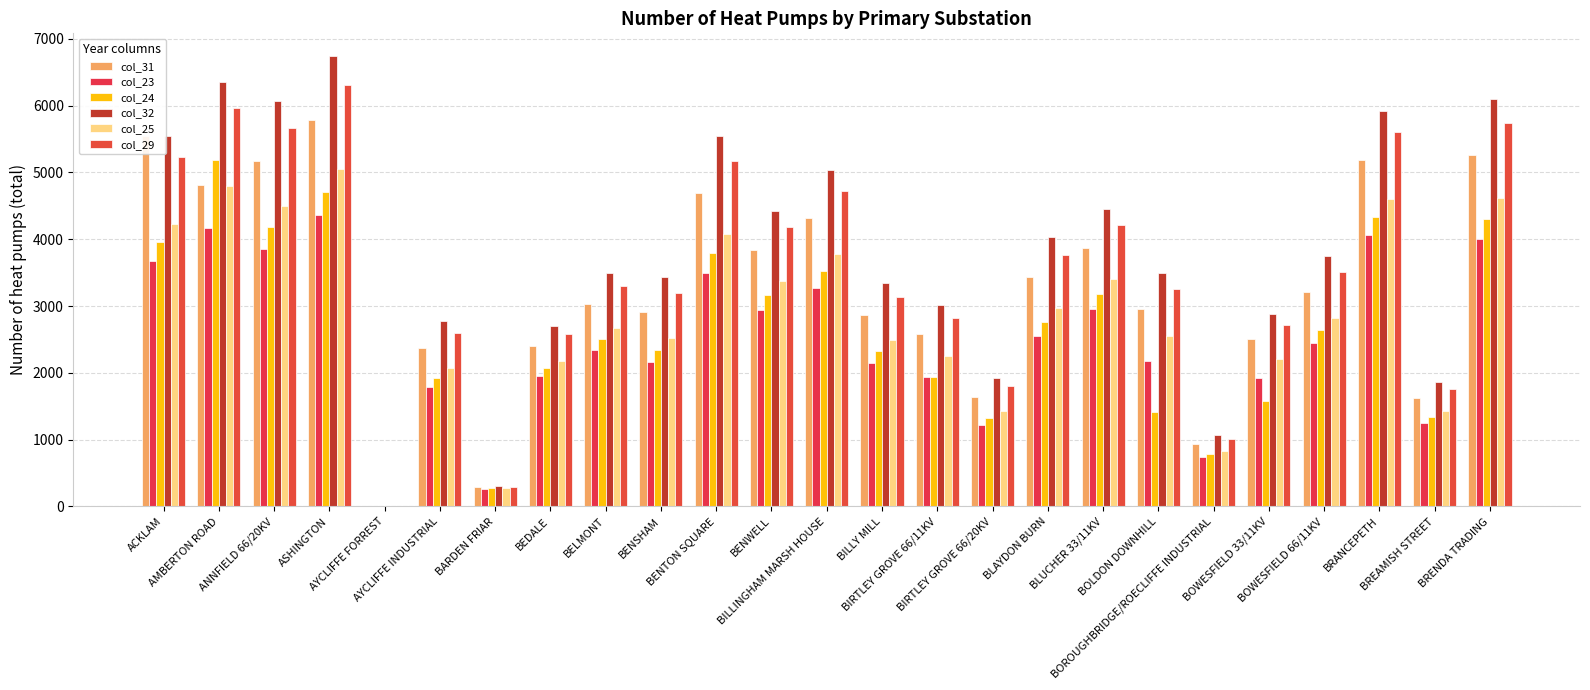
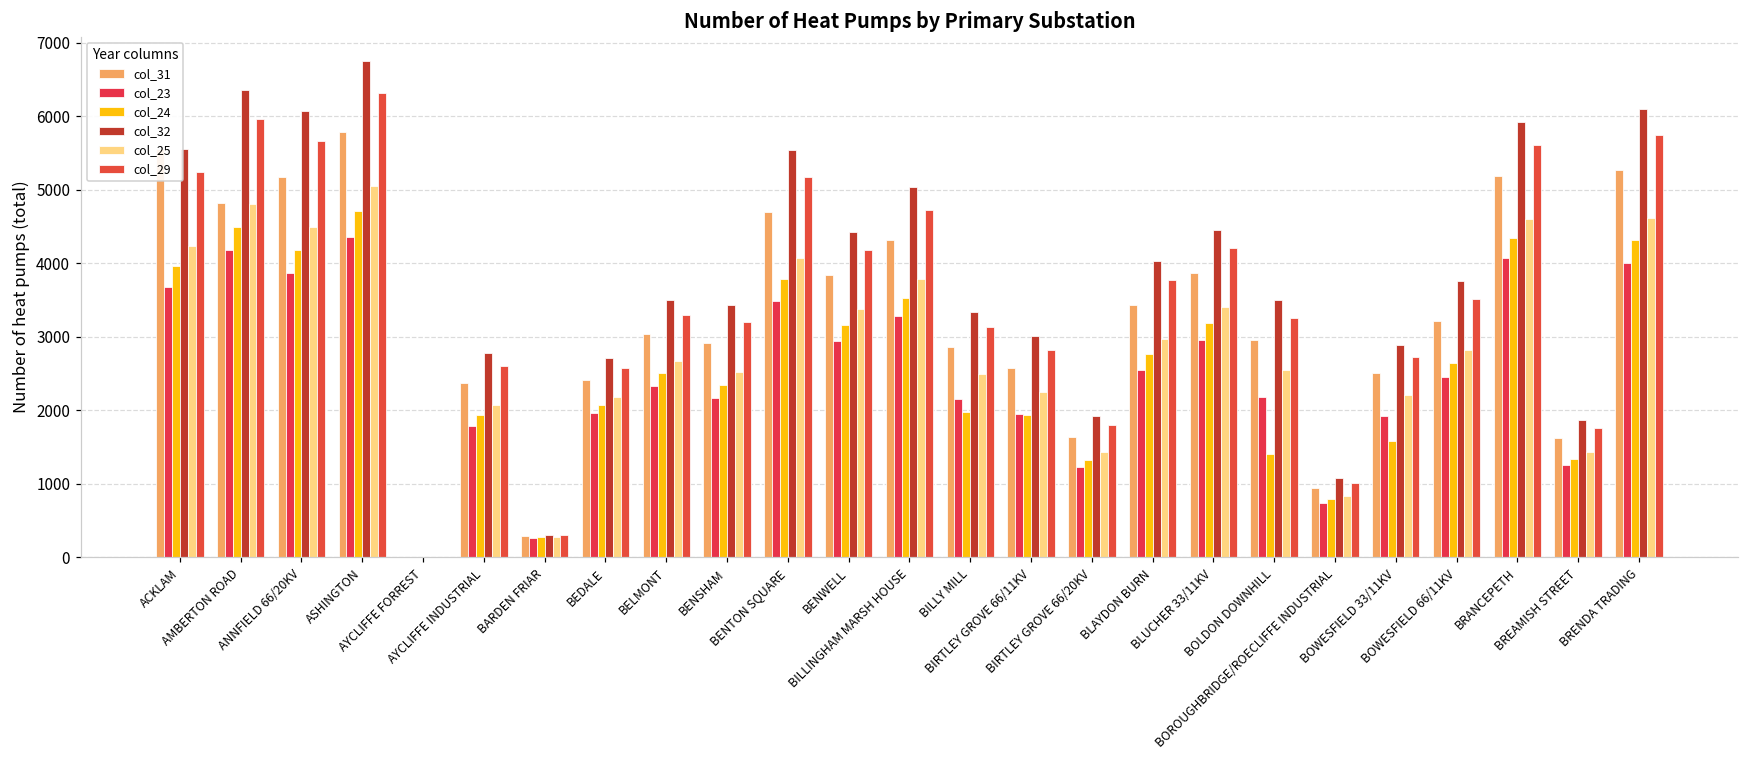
col_24, AMBERTON ROAD: 5200 -> 4500
col_24, BILLY MILL: 2300 -> 2000
